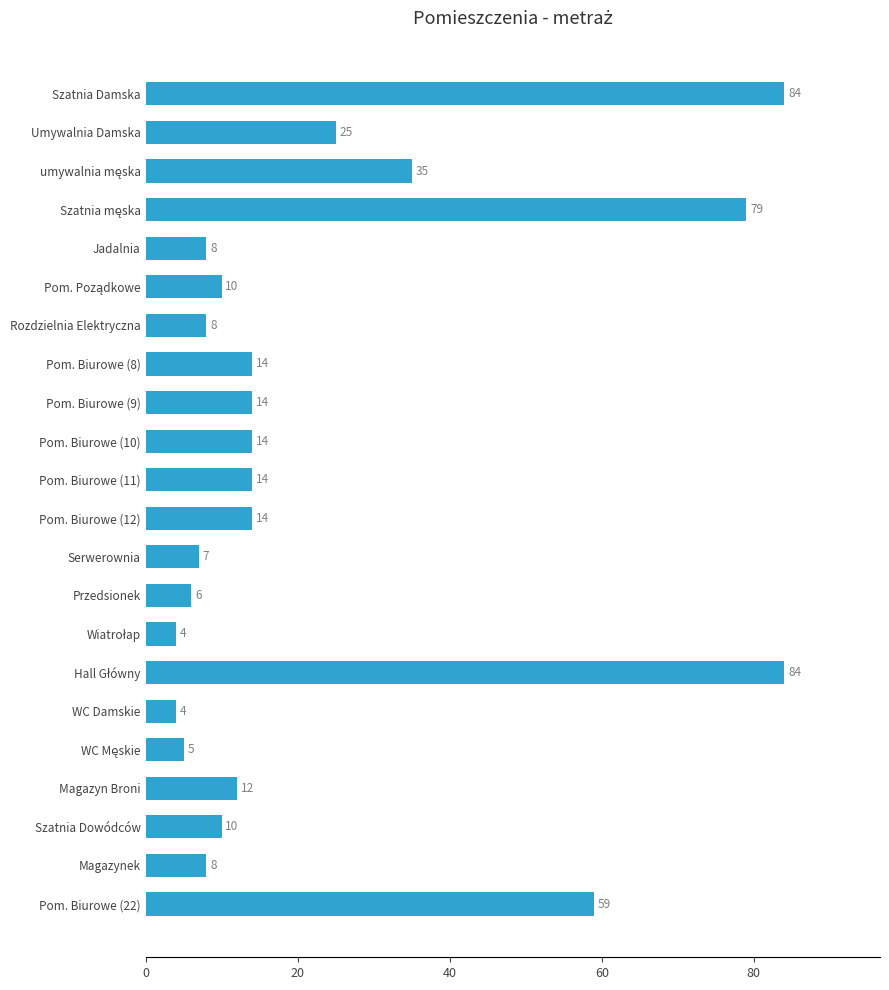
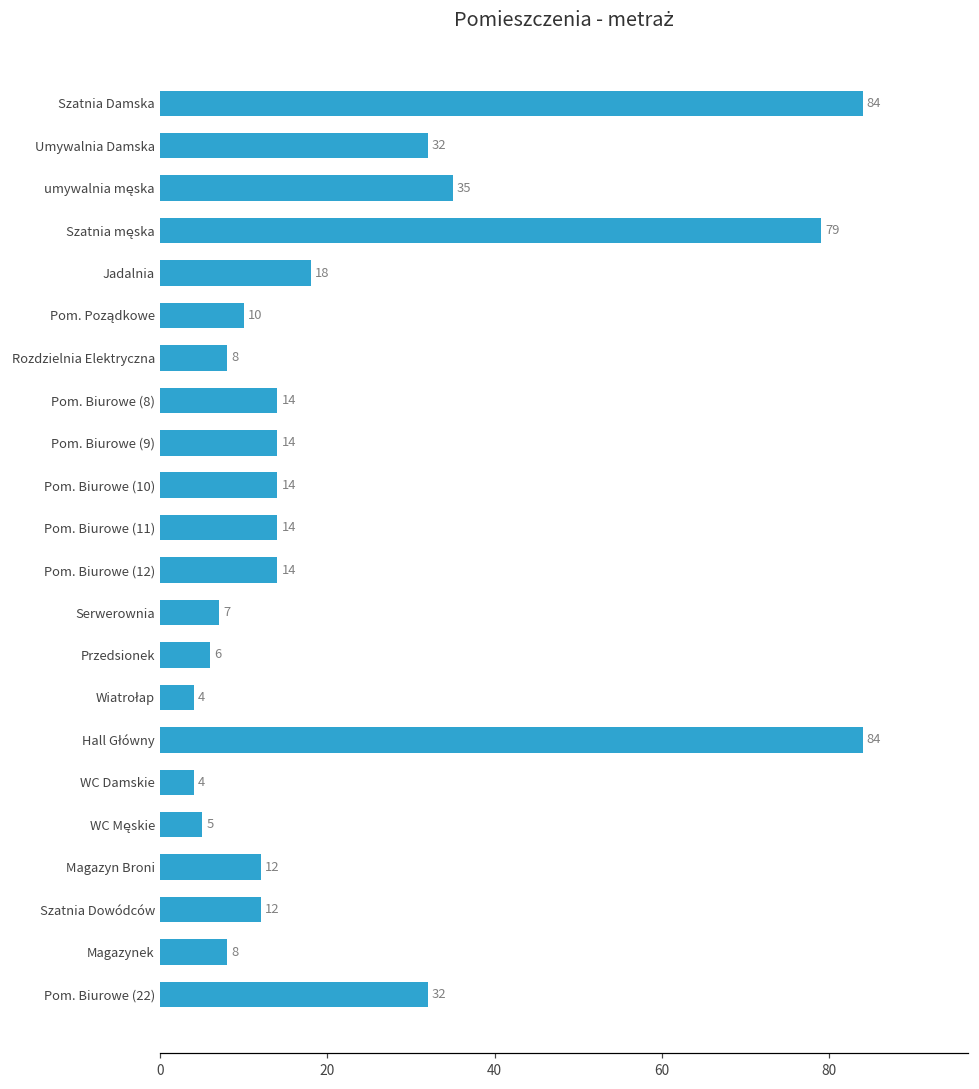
Umywalnia Damska: 25 -> 32
Jadalnia: 8 -> 18
Szatnia Dowódców: 10 -> 12
Pom. Biurowe (22): 59 -> 32
